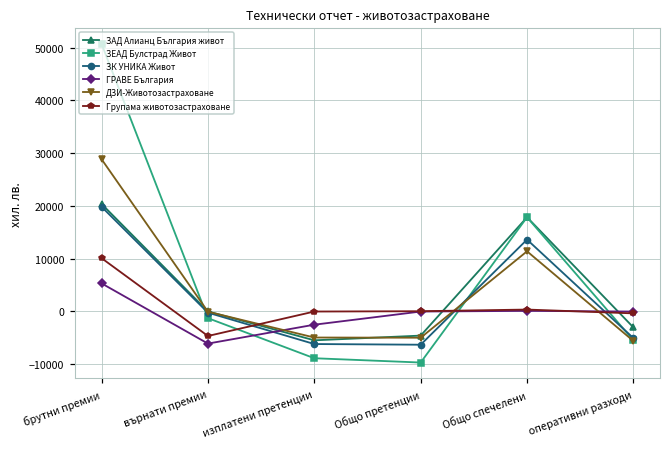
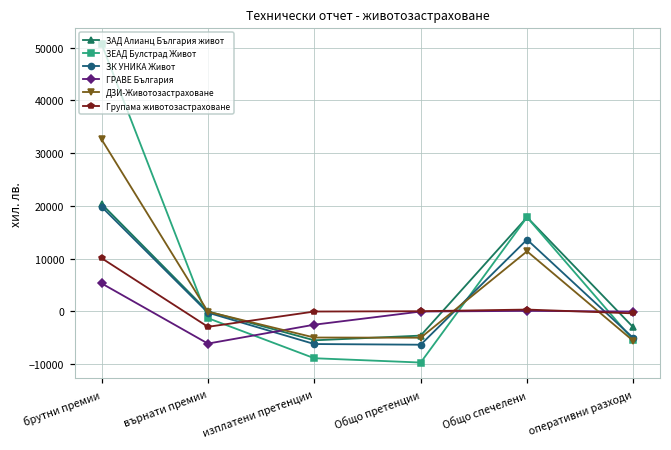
ДЗИ-Животозастраховане, брутни премии: 29000 -> 33000
Групама животозастраховане, върнати премии: -5000 -> -3000
